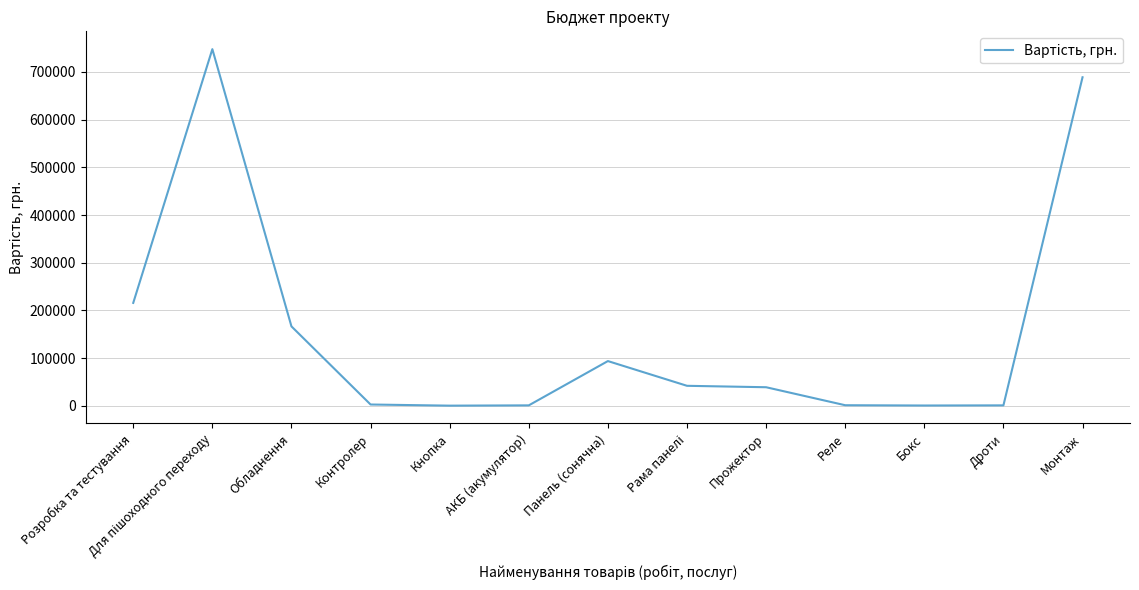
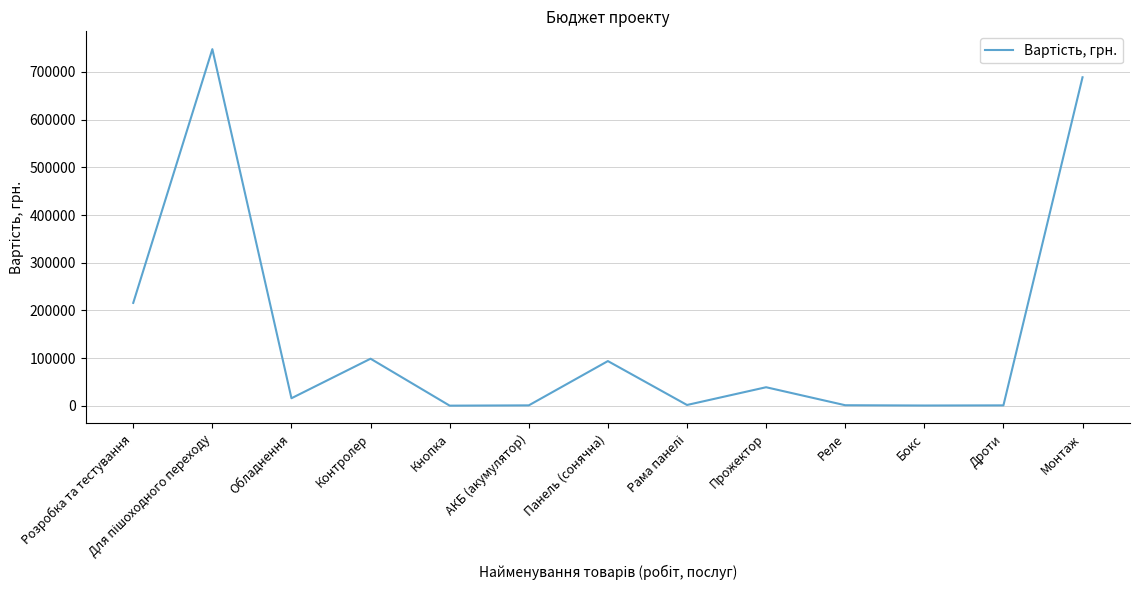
Обладнення: 170000 -> 20000
Контролер: 0 -> 100000
Рама панелі: 40000 -> 0
